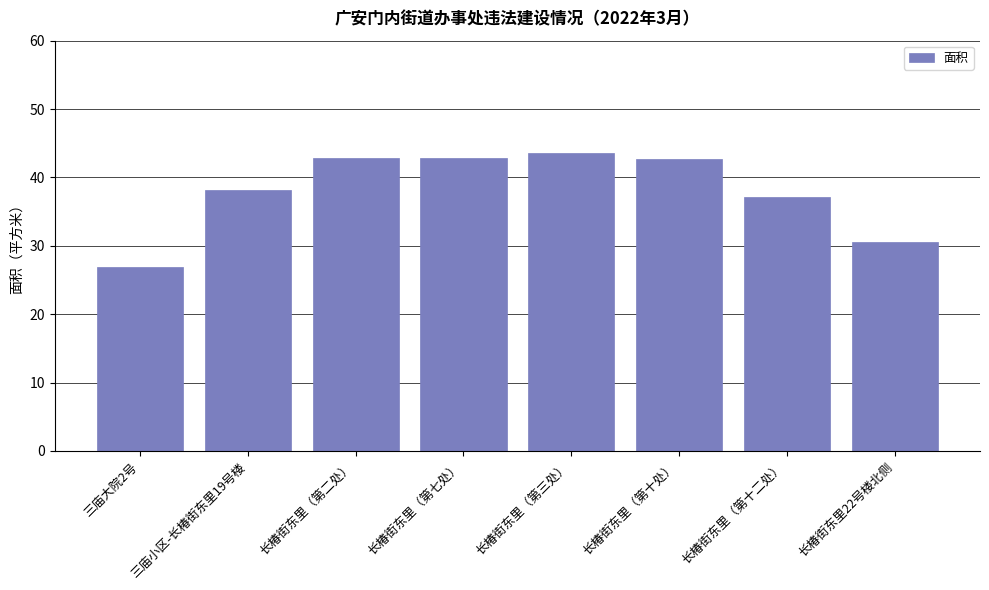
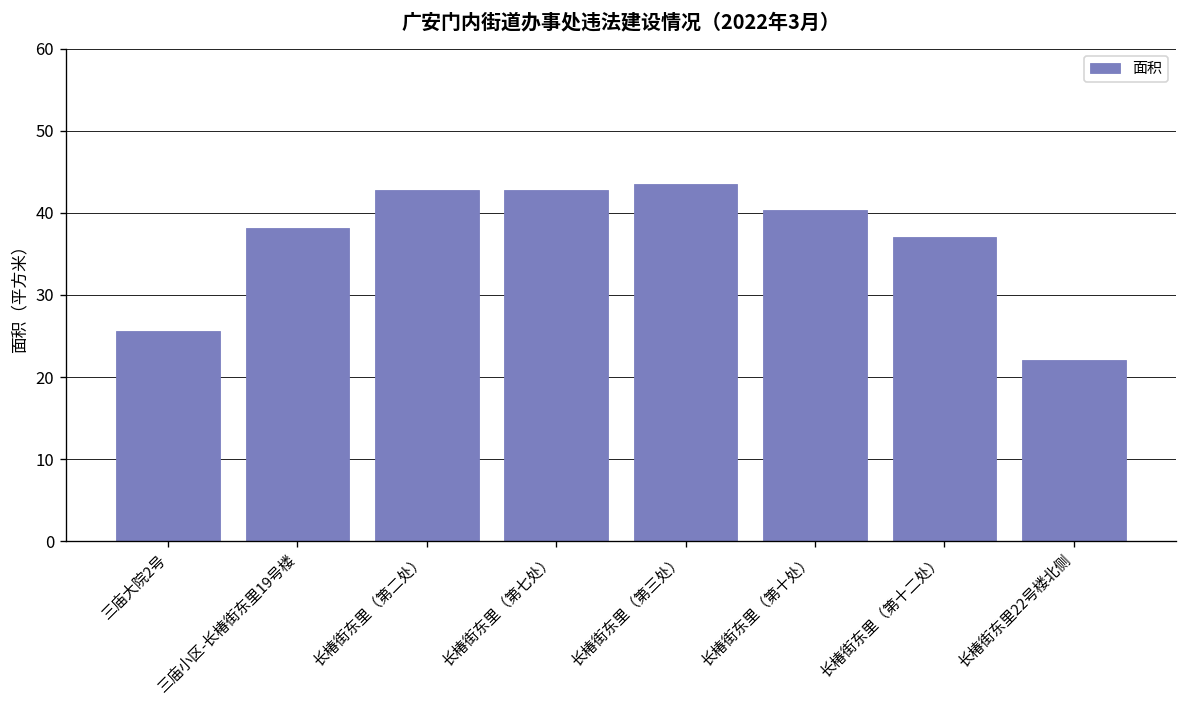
三庙大院2号: 27 -> 26
长椿街东里（第十处）: 43 -> 40
长椿街东里22号楼北侧: 31 -> 22
